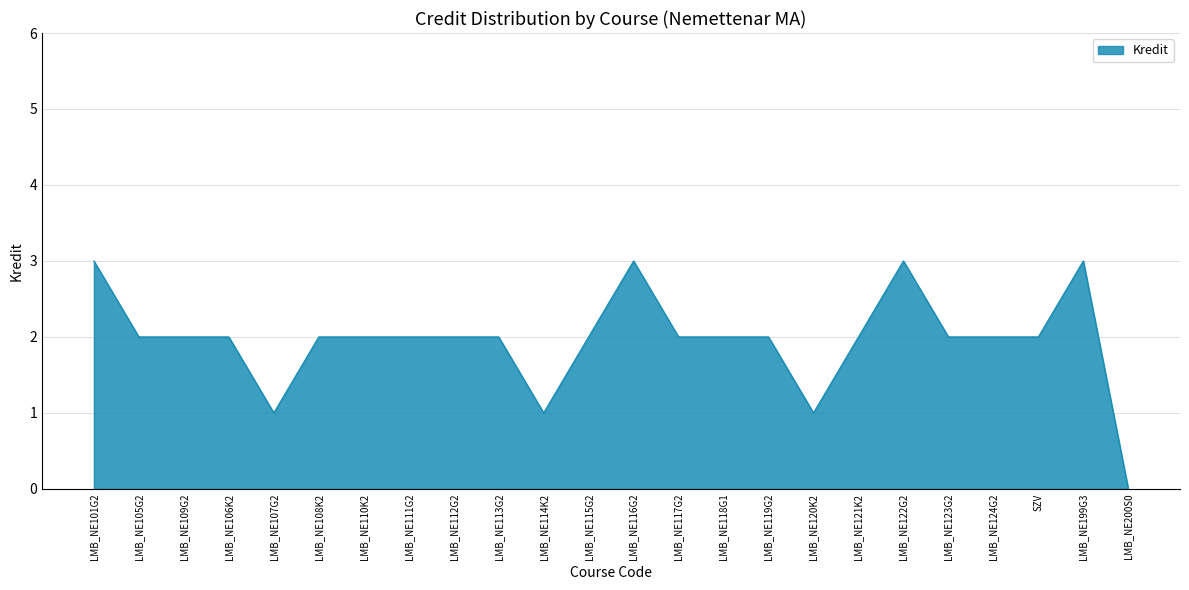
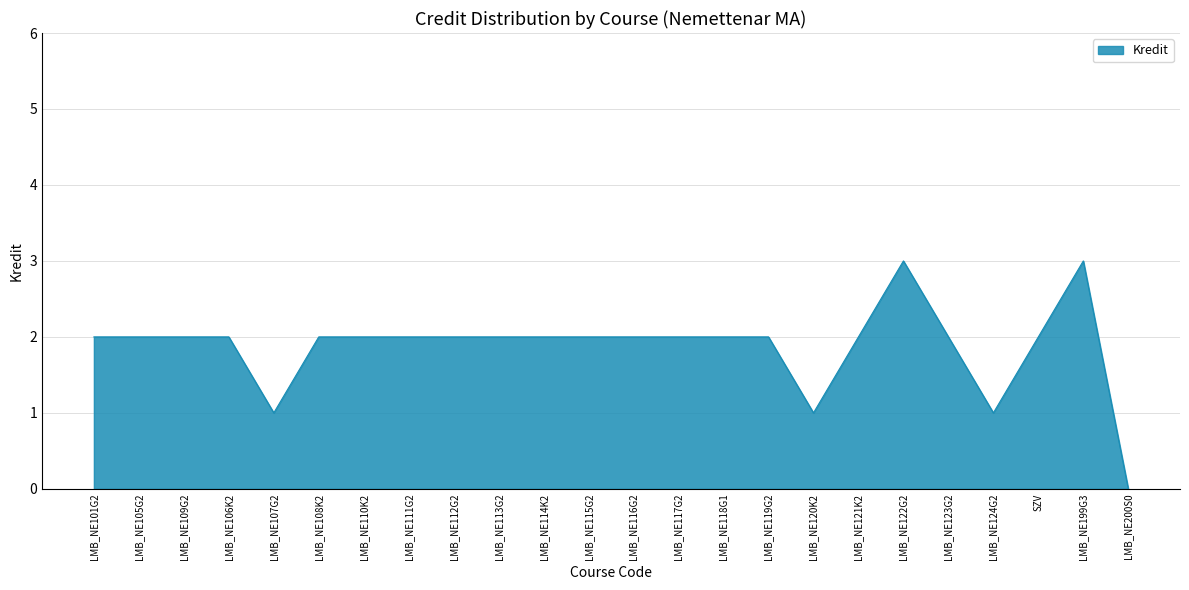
LMB_NE101G2: 3 -> 2
LMB_NE114K2: 1 -> 2
LMB_NE116G2: 3 -> 2
LMB_NE124G2: 2 -> 1
